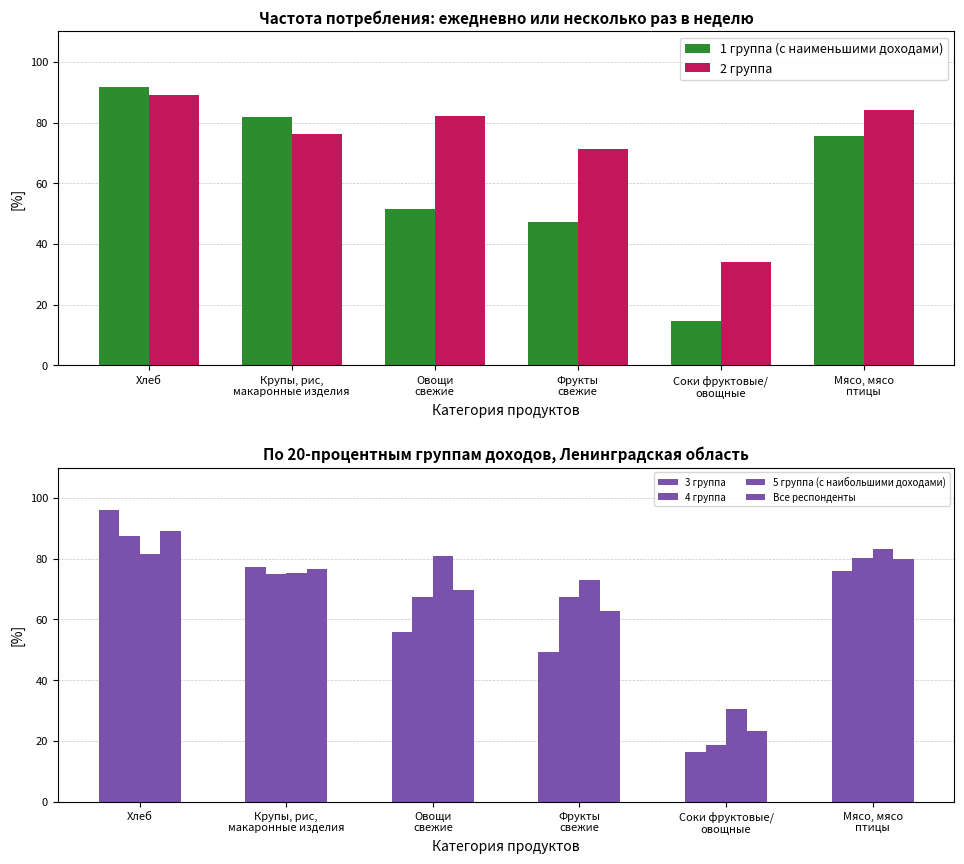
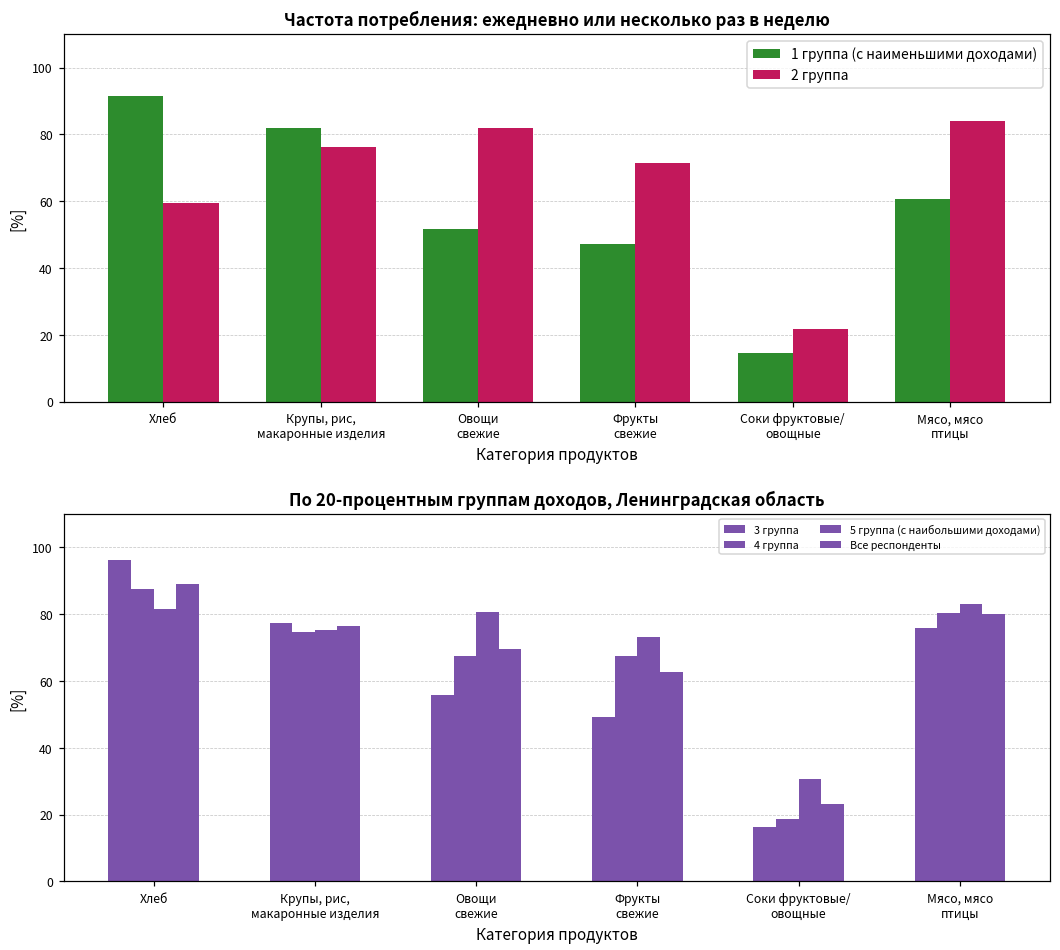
Частота потребления: ежедневно или несколько раз в неделю, 2 группа, Хлеб: 89 -> 60
Частота потребления: ежедневно или несколько раз в неделю, 2 группа, Соки фруктовые/ овощные: 34 -> 22
Частота потребления: ежедневно или несколько раз в неделю, 1 группа (с наименьшими доходами), Мясо, мясо птицы: 76 -> 61
